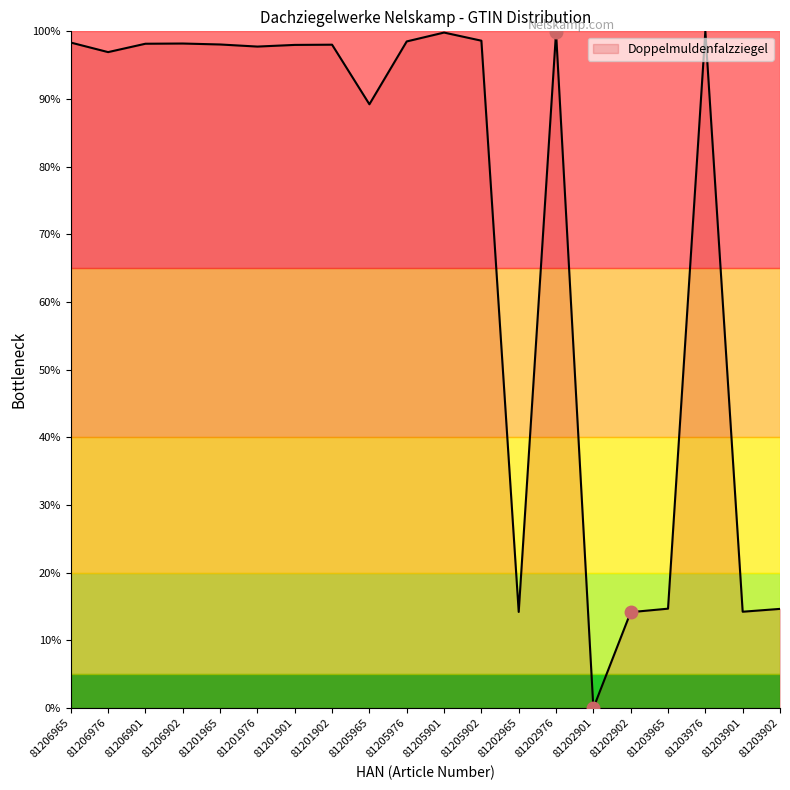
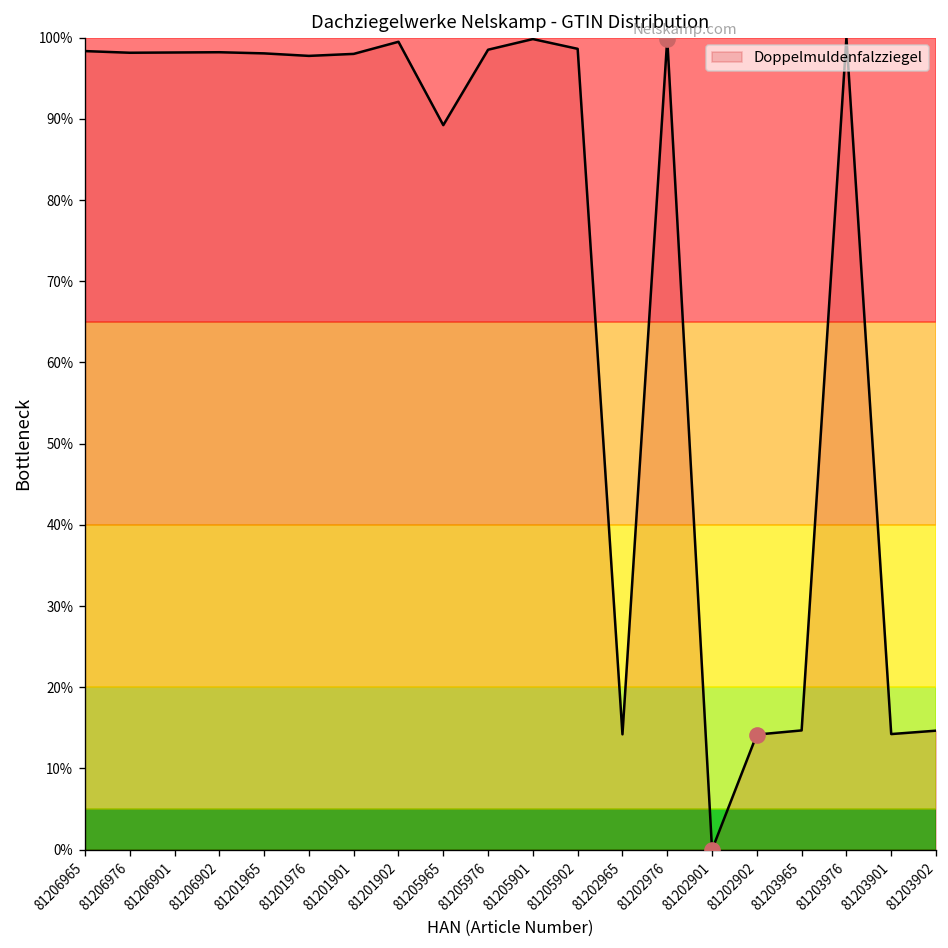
Doppelmuldenfalzziegel, 81206976: 97% -> 98%
Doppelmuldenfalzziegel, 81201902: 98% -> 99%
